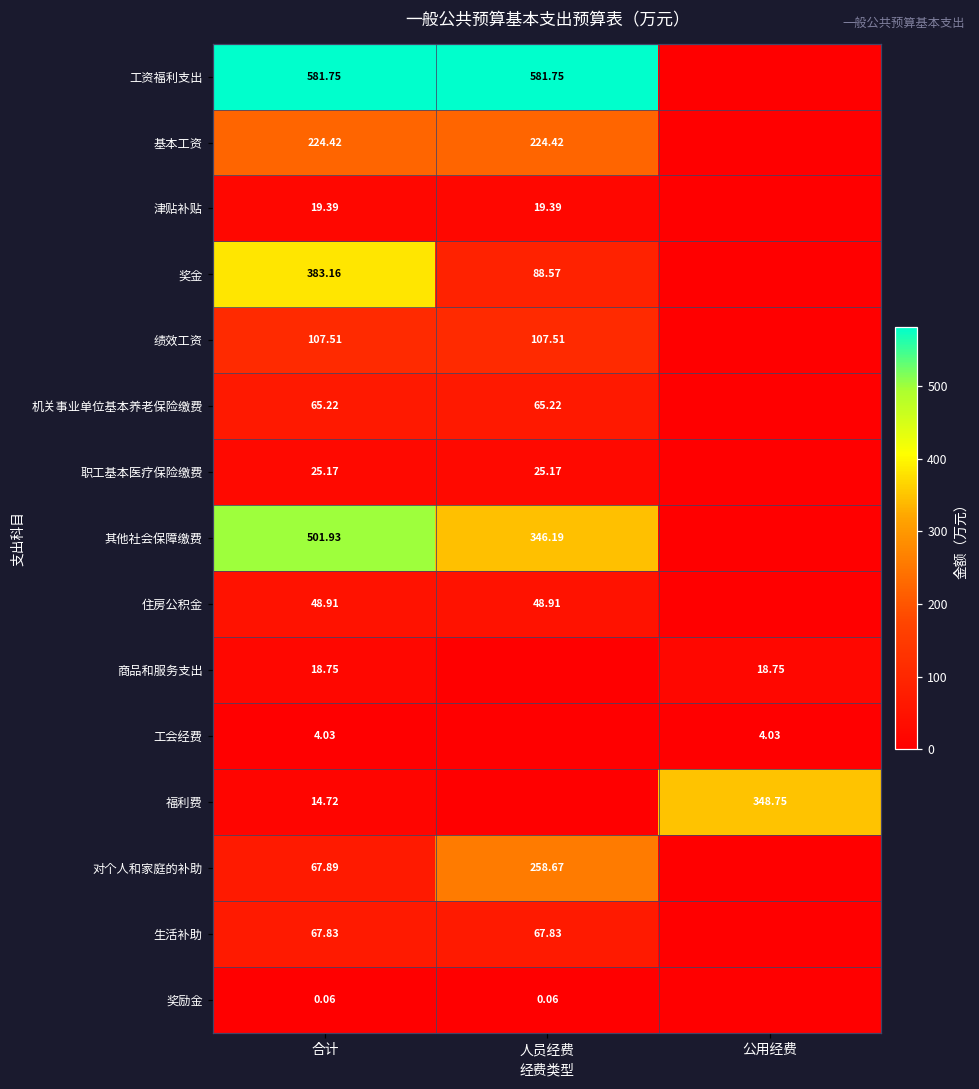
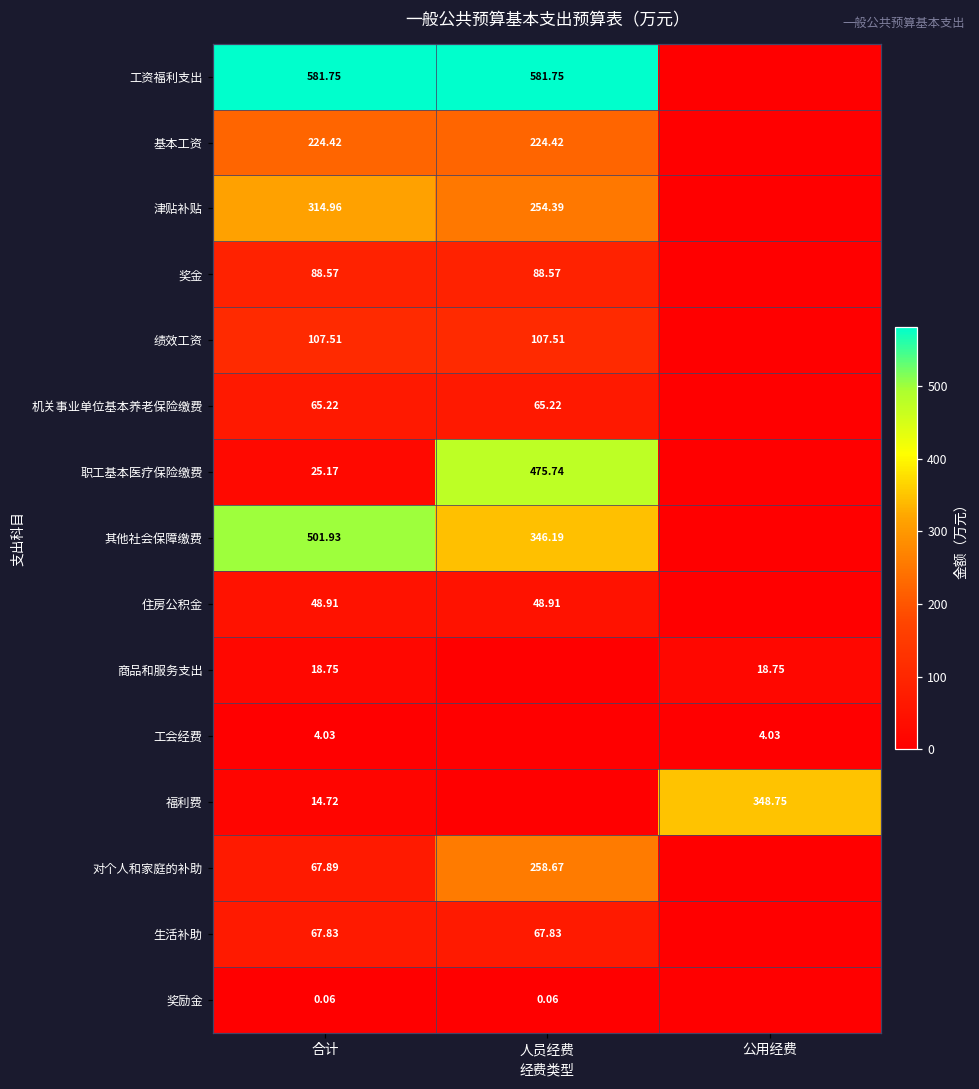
津贴补贴, 合计: 19.39 -> 314.96
津贴补贴, 人员经费: 19.39 -> 254.39
奖金, 合计: 383.16 -> 88.57
职工基本医疗保险缴费, 人员经费: 25.17 -> 475.74
